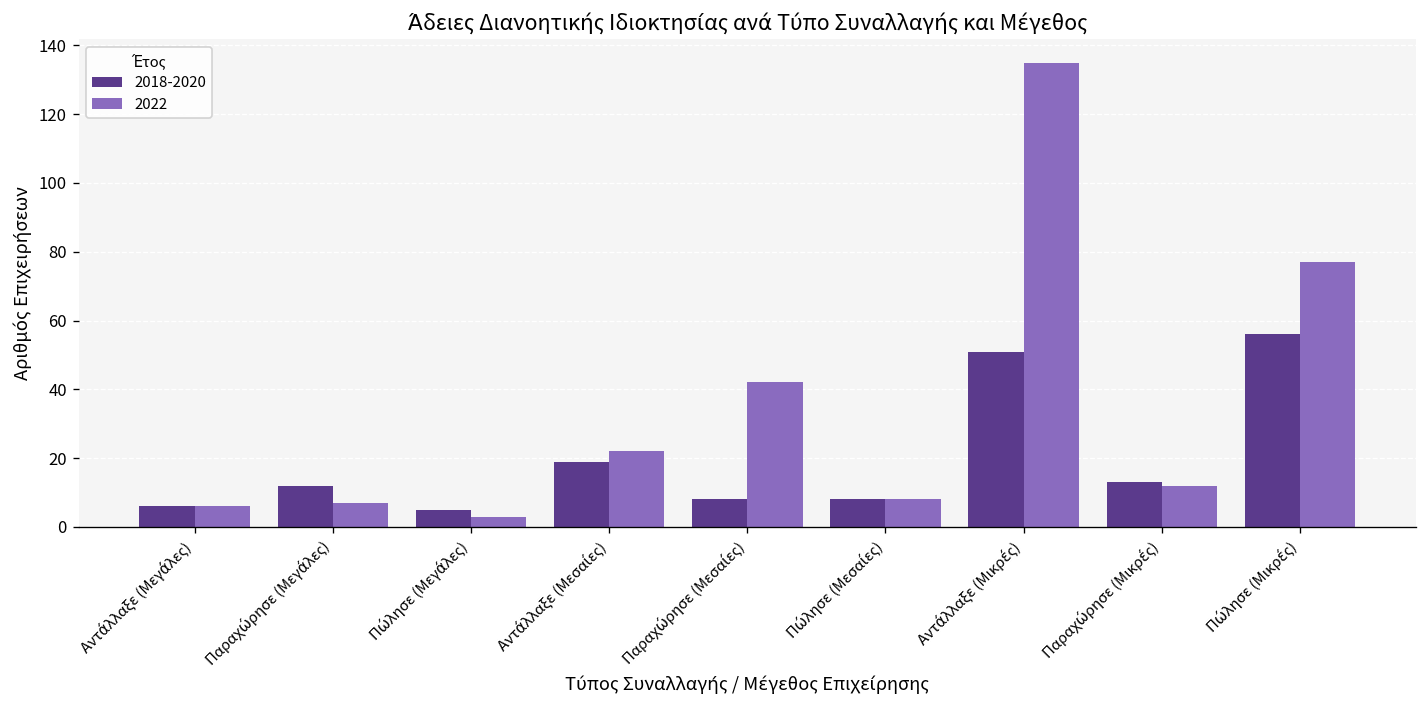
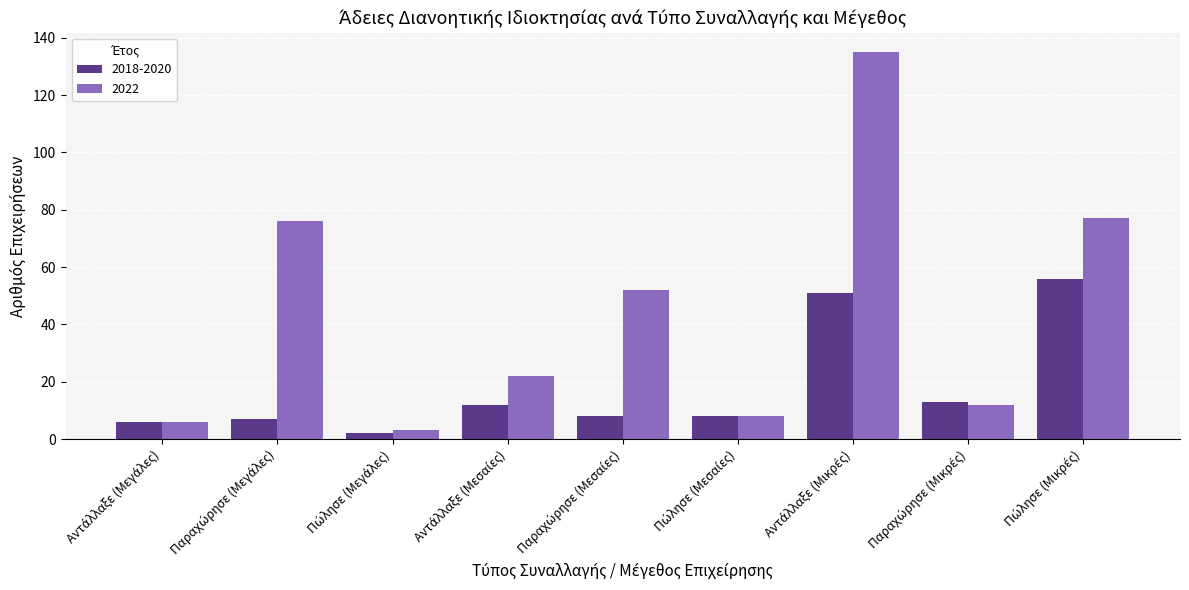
2018-2020, Παραχώρησε (Μεγάλες): 12 -> 7
2022, Παραχώρησε (Μεγάλες): 7 -> 76
2018-2020, Πώλησε (Μεγάλες): 5 -> 2
2018-2020, Αντάλλαξε (Μεσαίες): 19 -> 12
2022, Παραχώρησε (Μεσαίες): 42 -> 52
